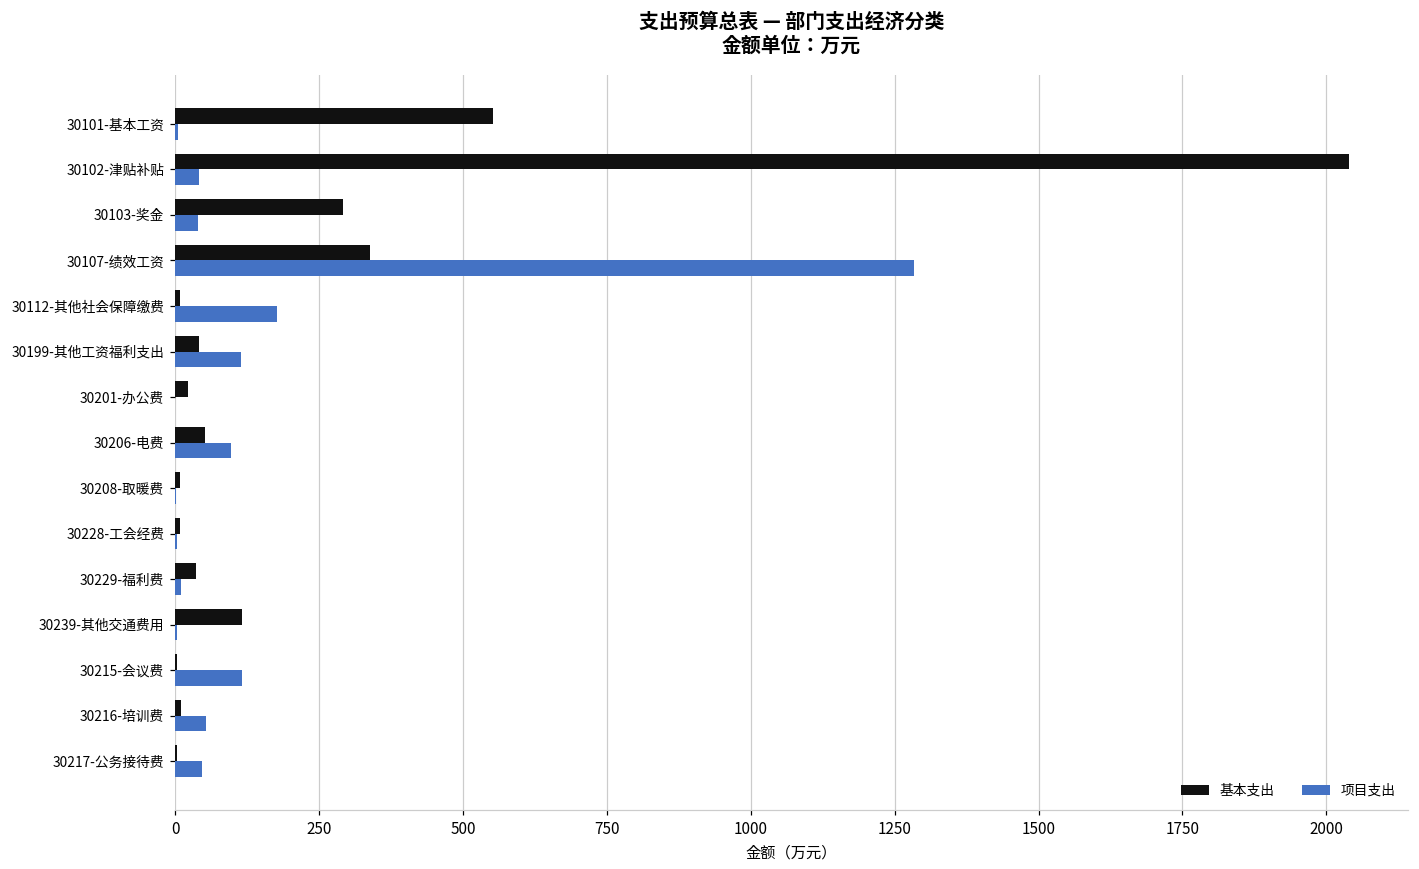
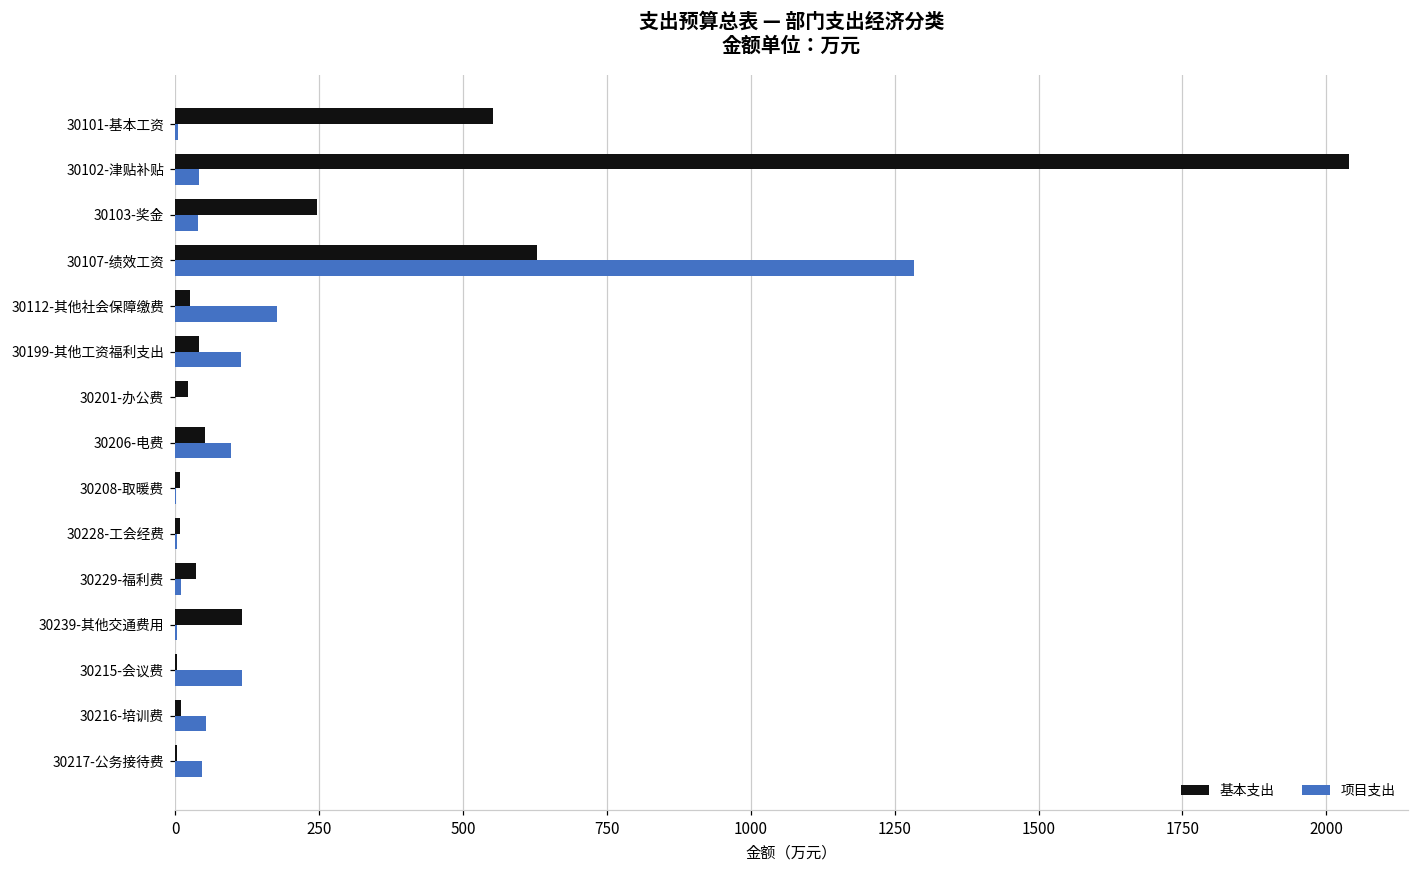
基本支出, 30103-奖金: 290 -> 250
基本支出, 30107-绩效工资: 340 -> 630
基本支出, 30112-其他社会保障缴费: 10 -> 30
